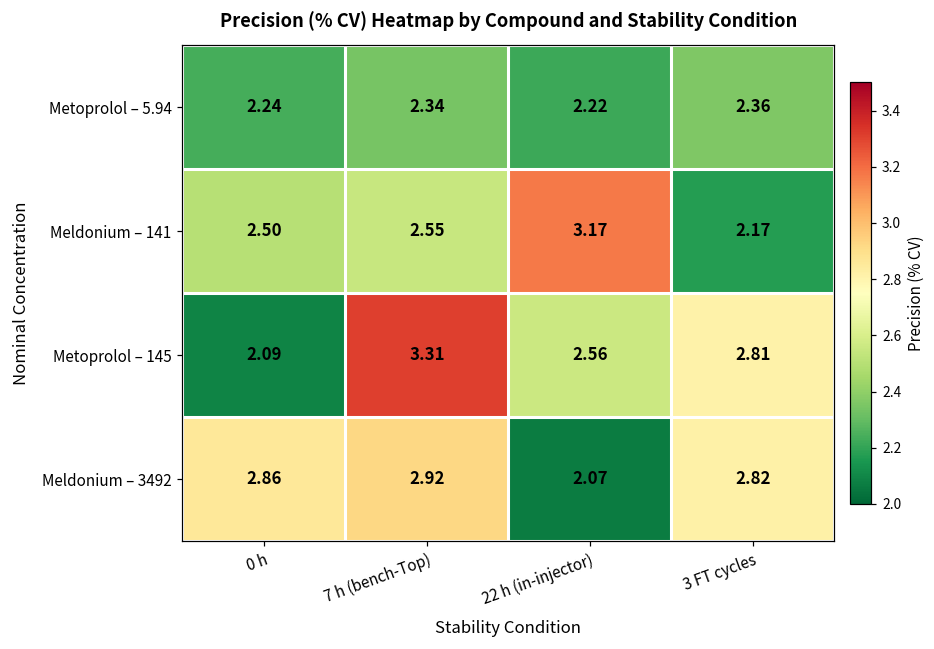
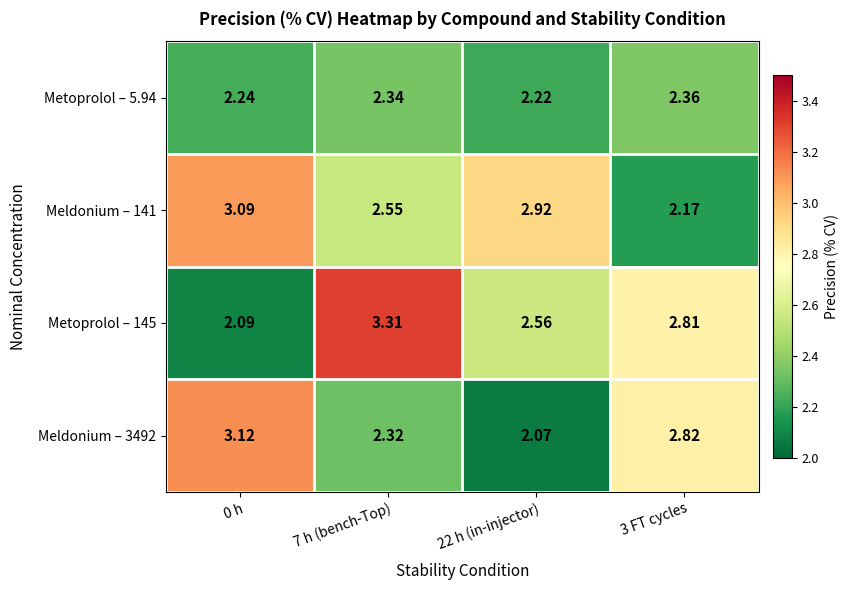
Meldonium – 141, 0 h: 2.50 -> 3.09
Meldonium – 141, 22 h (in-injector): 3.17 -> 2.92
Meldonium – 3492, 0 h: 2.86 -> 3.12
Meldonium – 3492, 7 h (bench-Top): 2.92 -> 2.32
